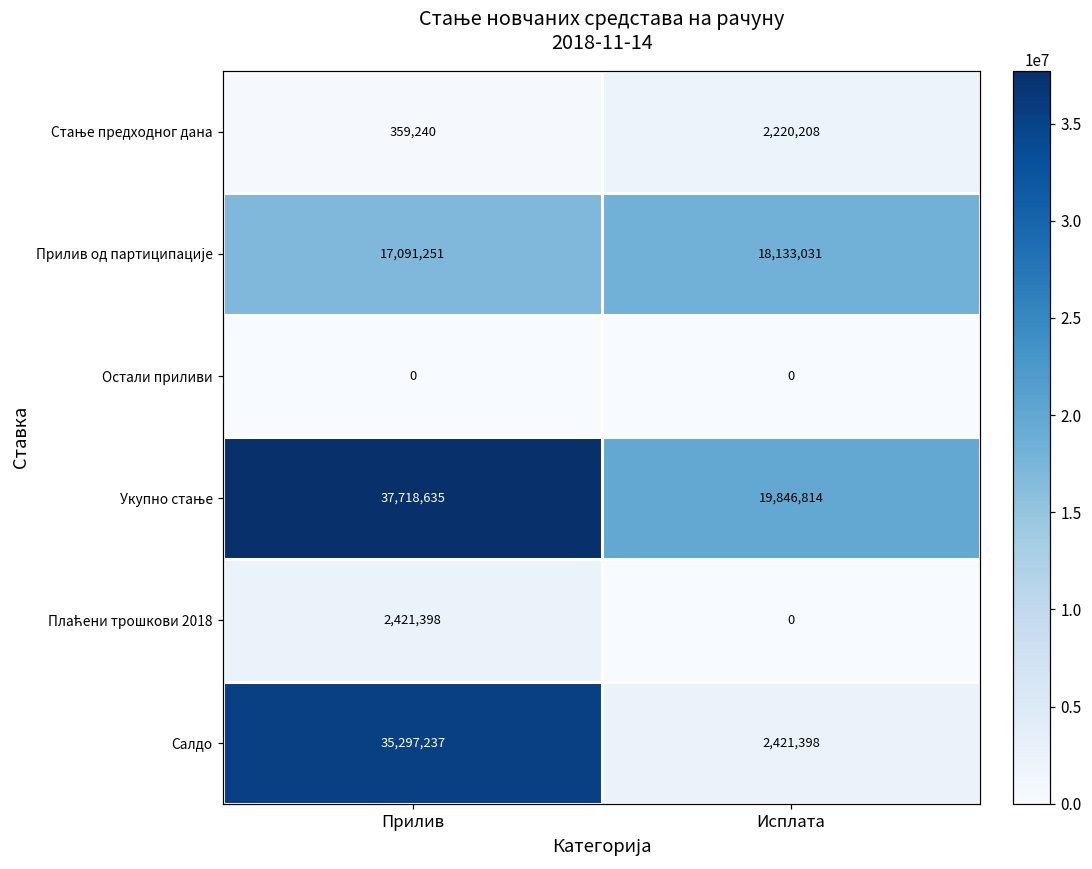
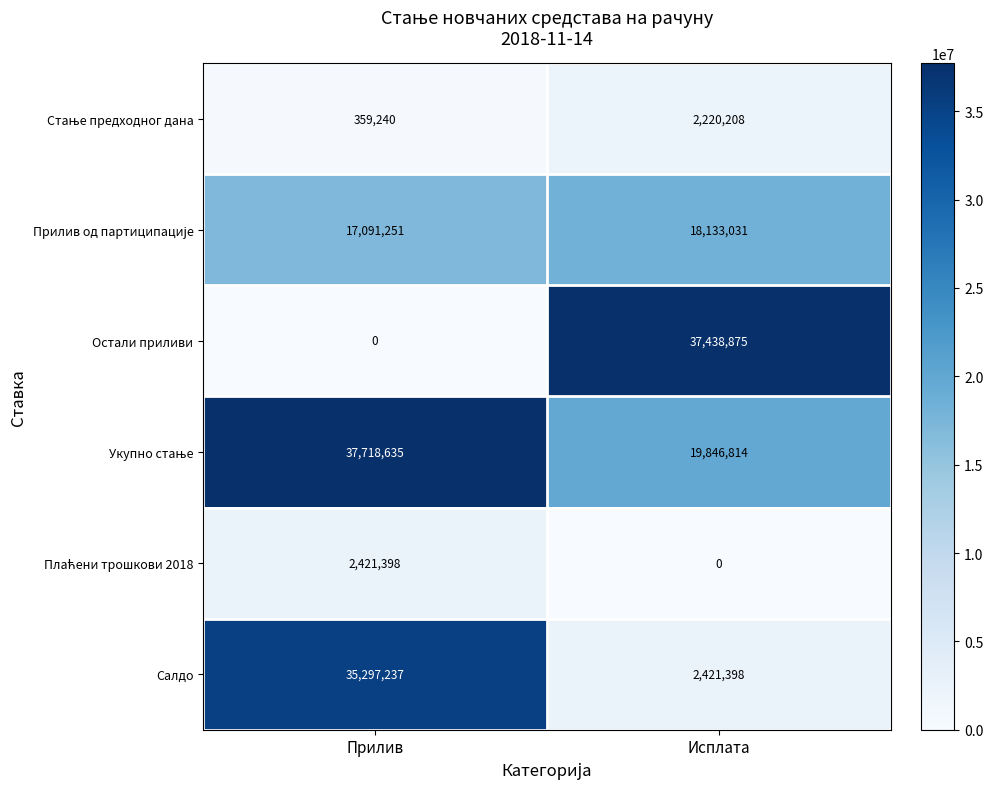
Остали приливи, Исплата: 0 -> 37,438,875
